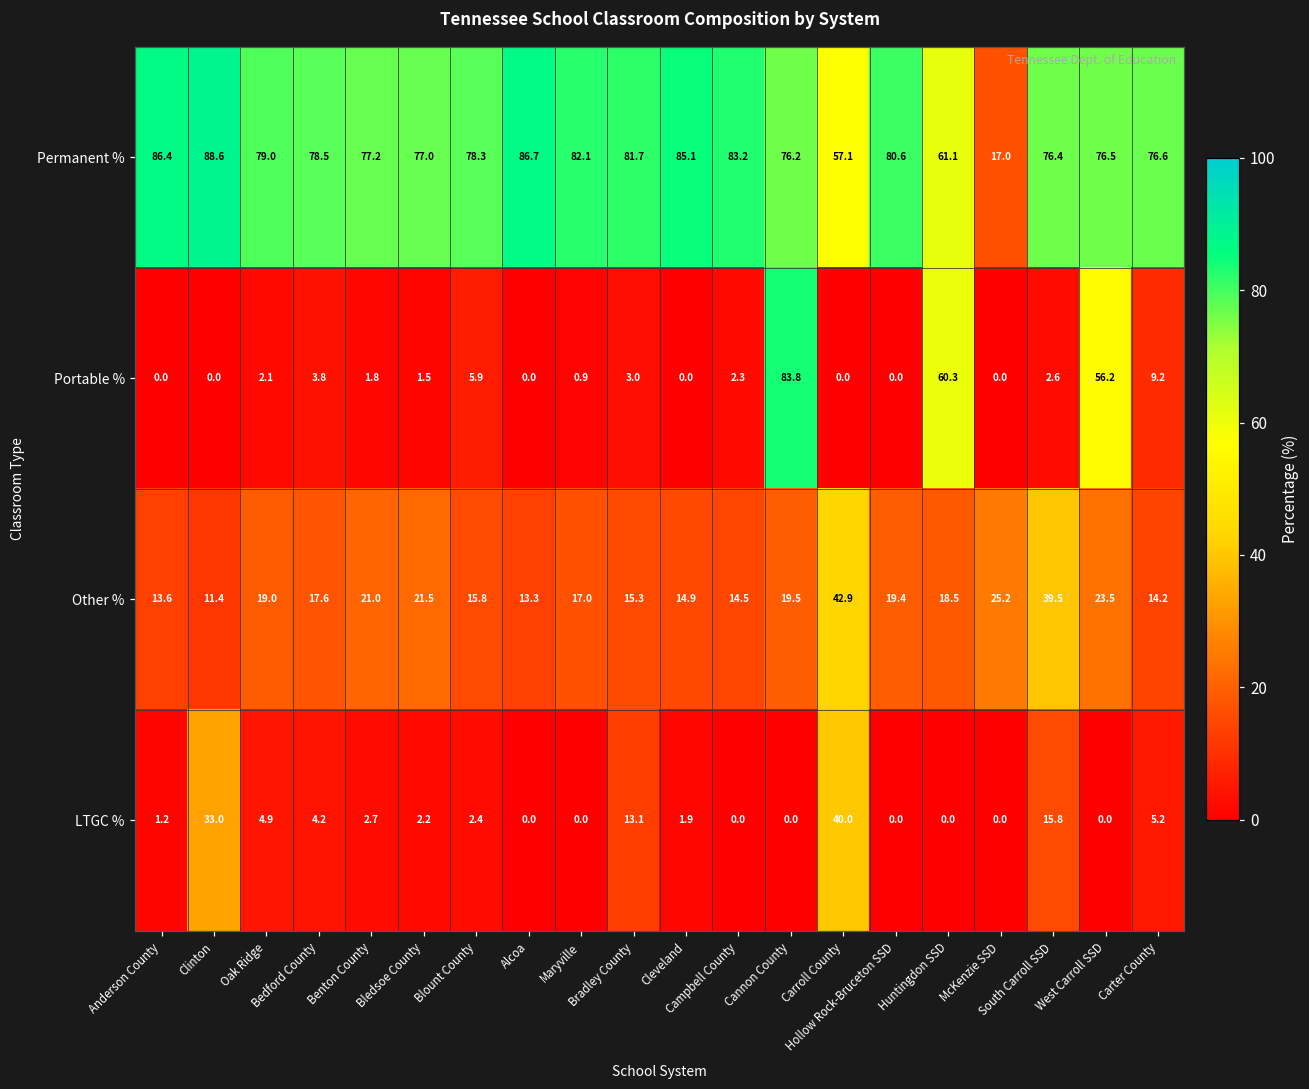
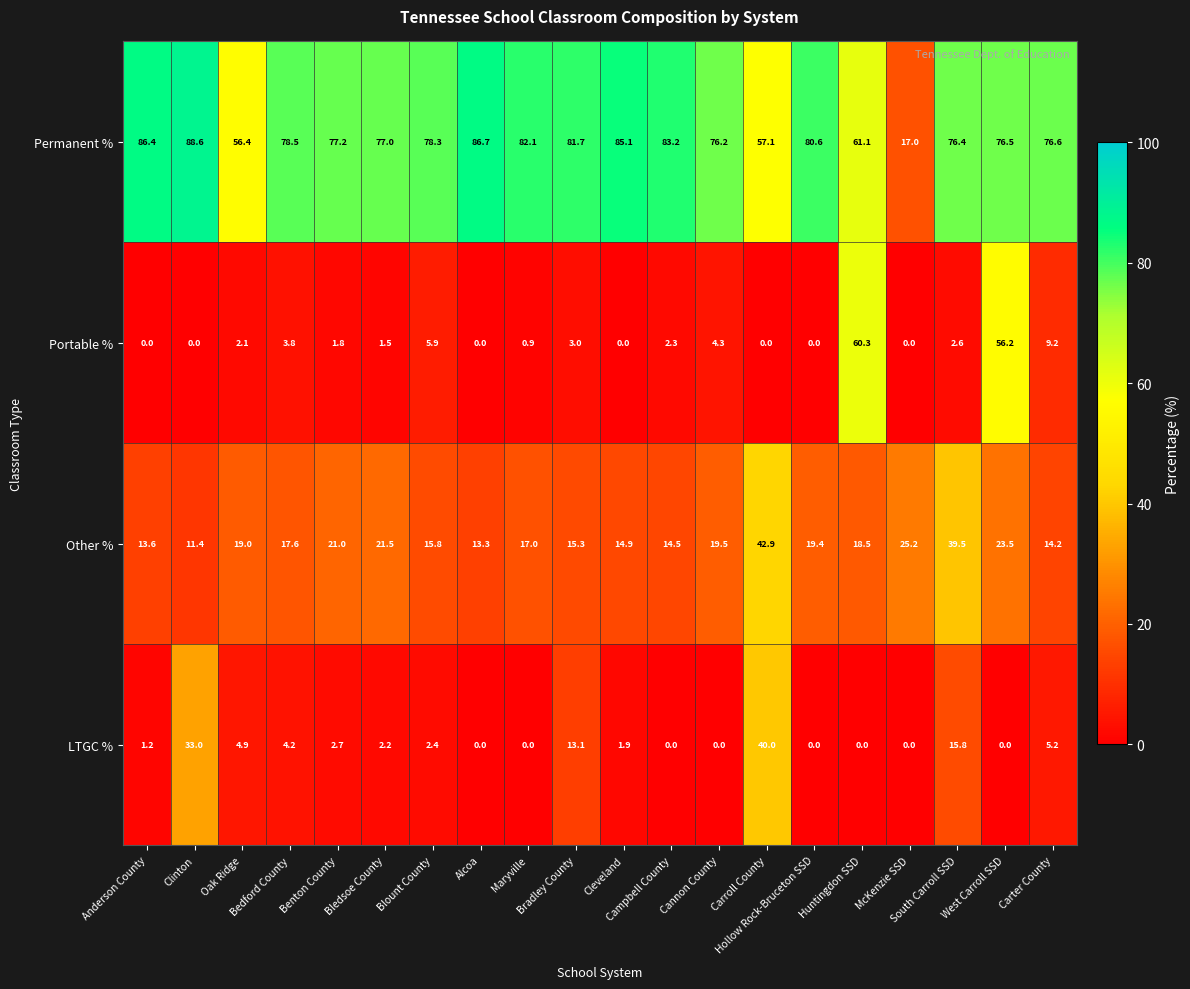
Permanent %, Oak Ridge: 79.0 -> 56.4
Portable %, Cannon County: 83.8 -> 4.3
